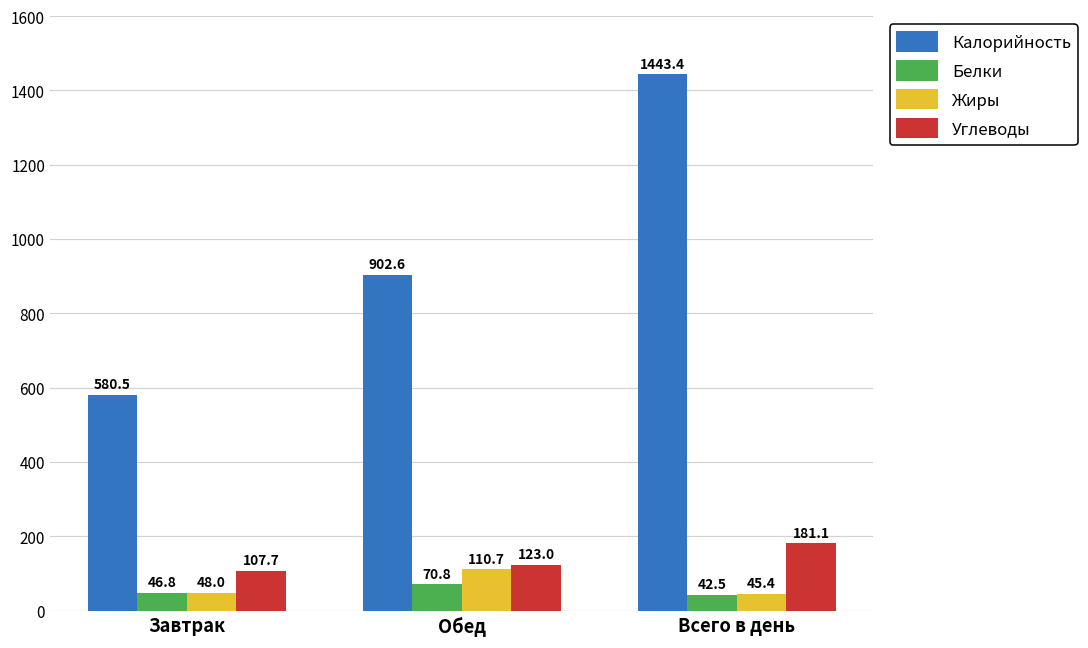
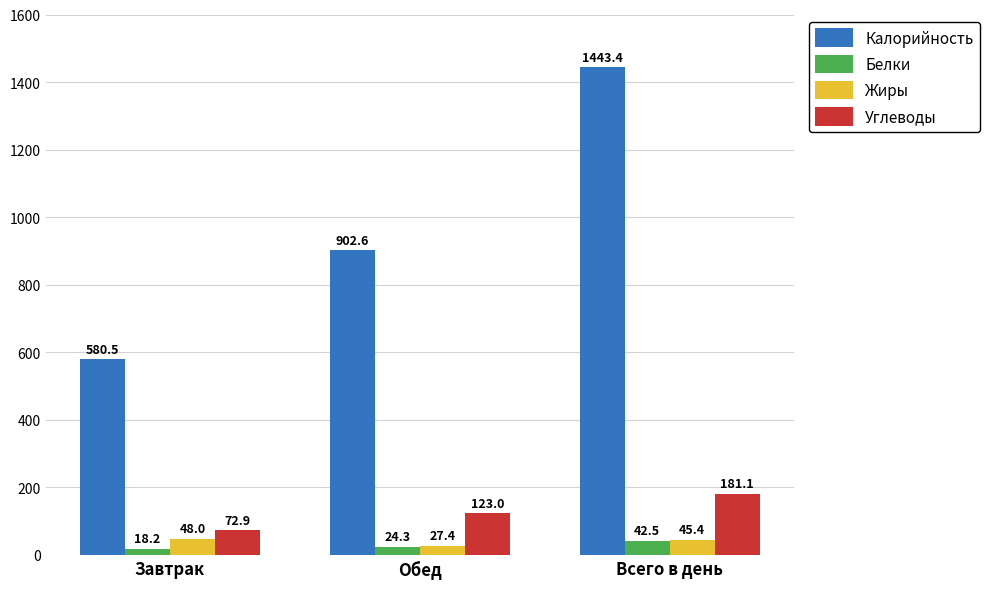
Белки, Завтрак: 46.8 -> 18.2
Углеводы, Завтрак: 107.7 -> 72.9
Белки, Обед: 70.8 -> 24.3
Жиры, Обед: 110.7 -> 27.4
